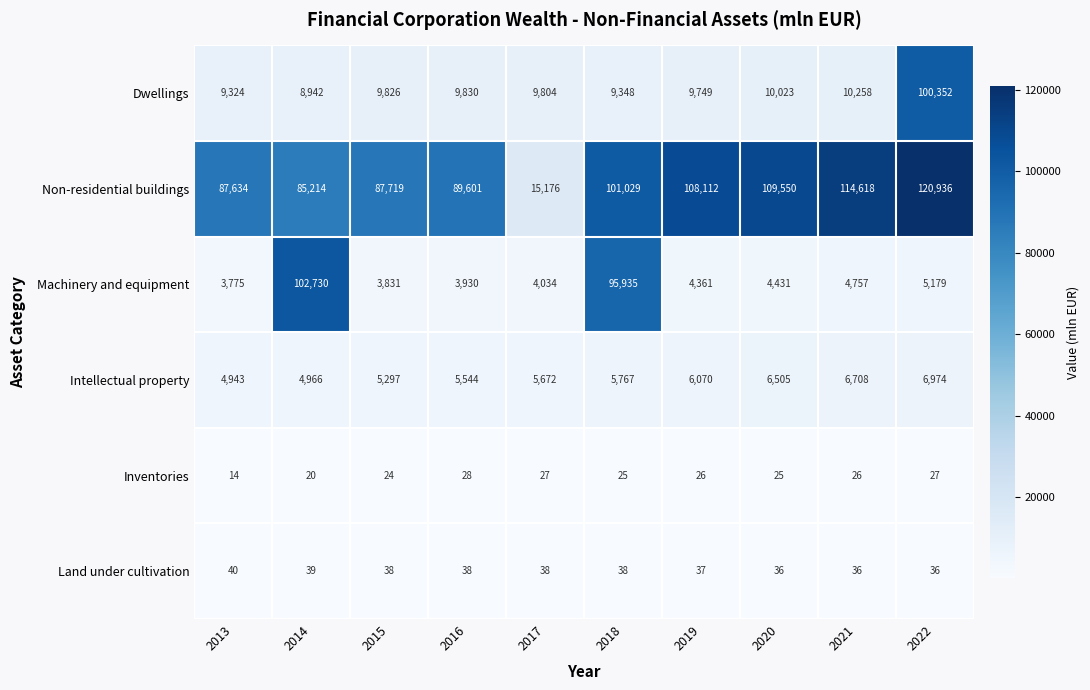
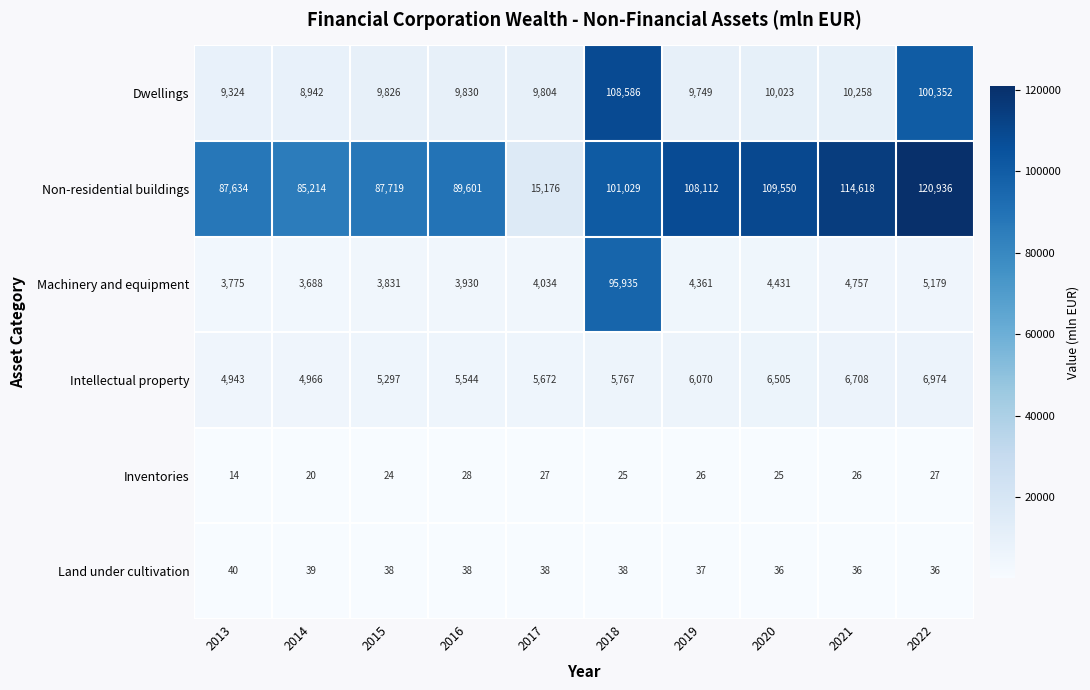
Dwellings, 2018: 9,348 -> 108,586
Machinery and equipment, 2014: 102,730 -> 3,688
